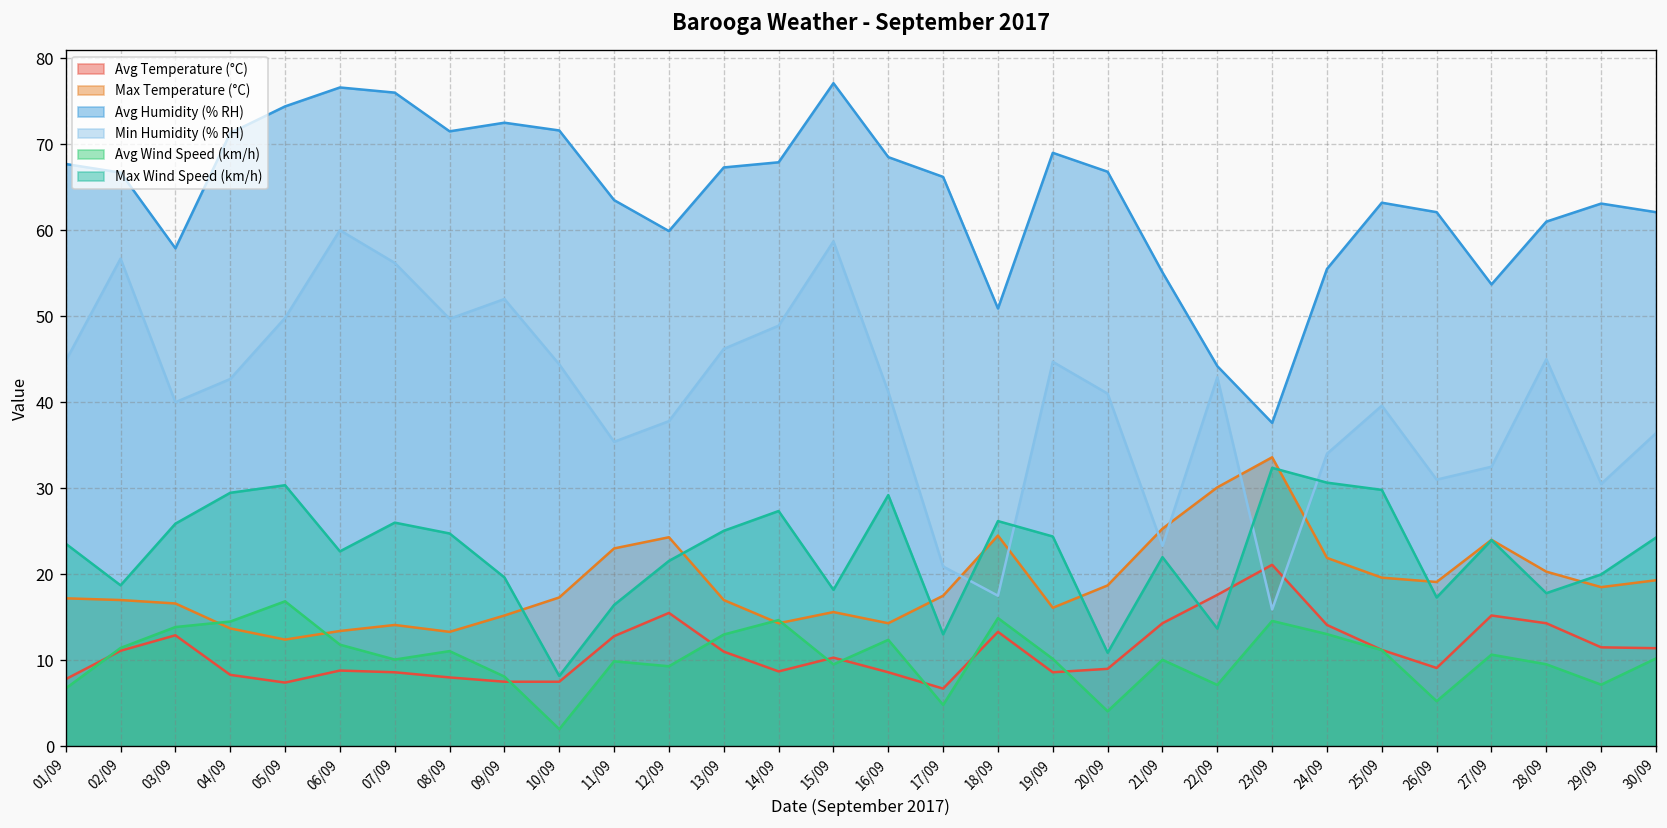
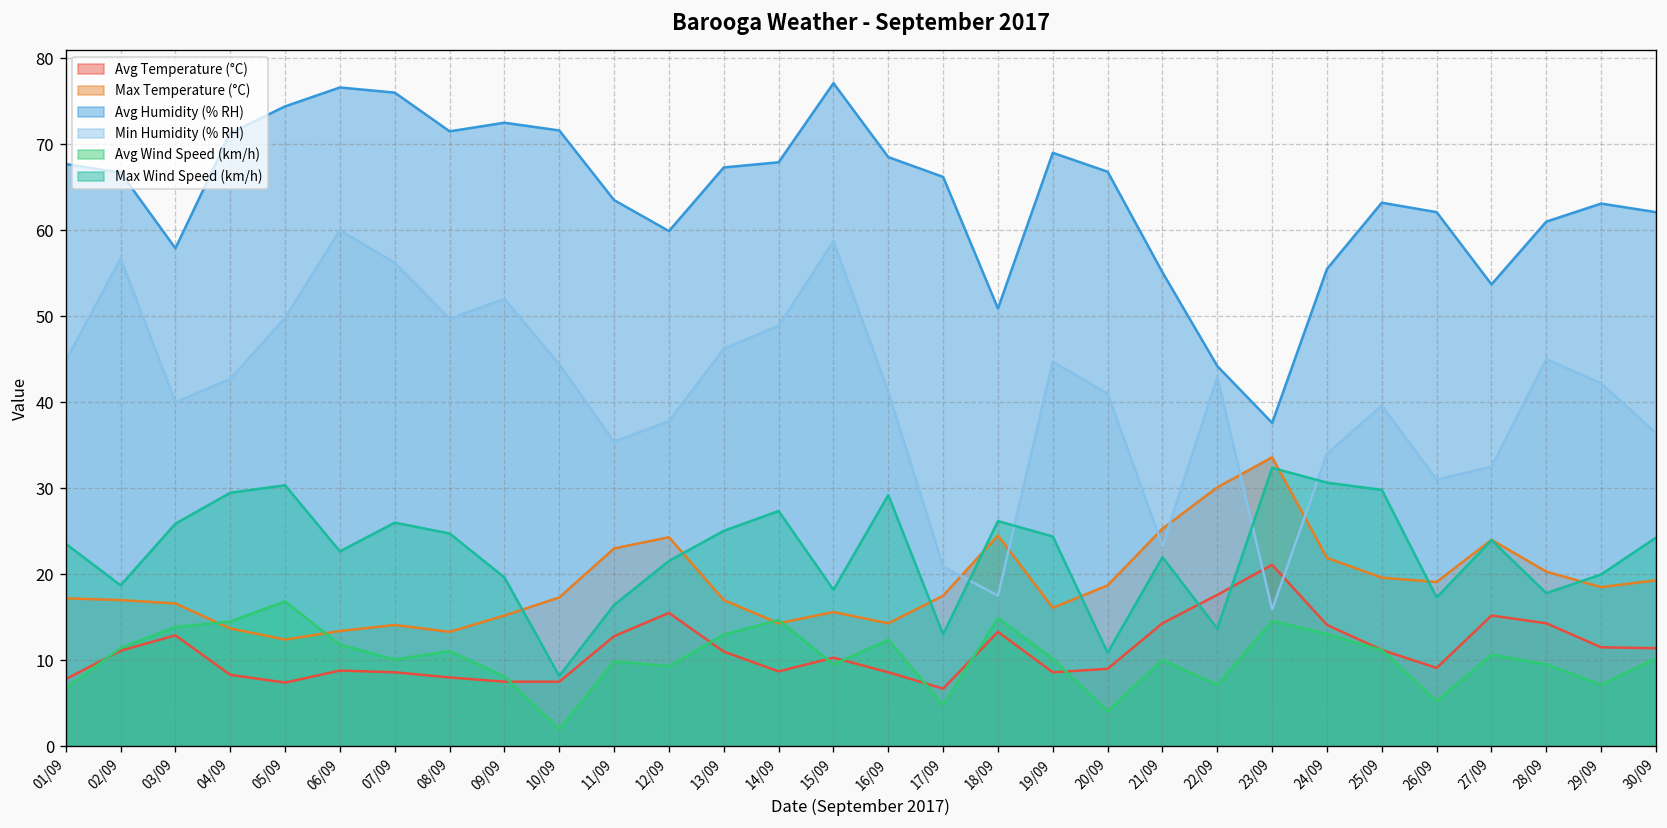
Min Humidity (% RH), 29/09: 31 -> 42
